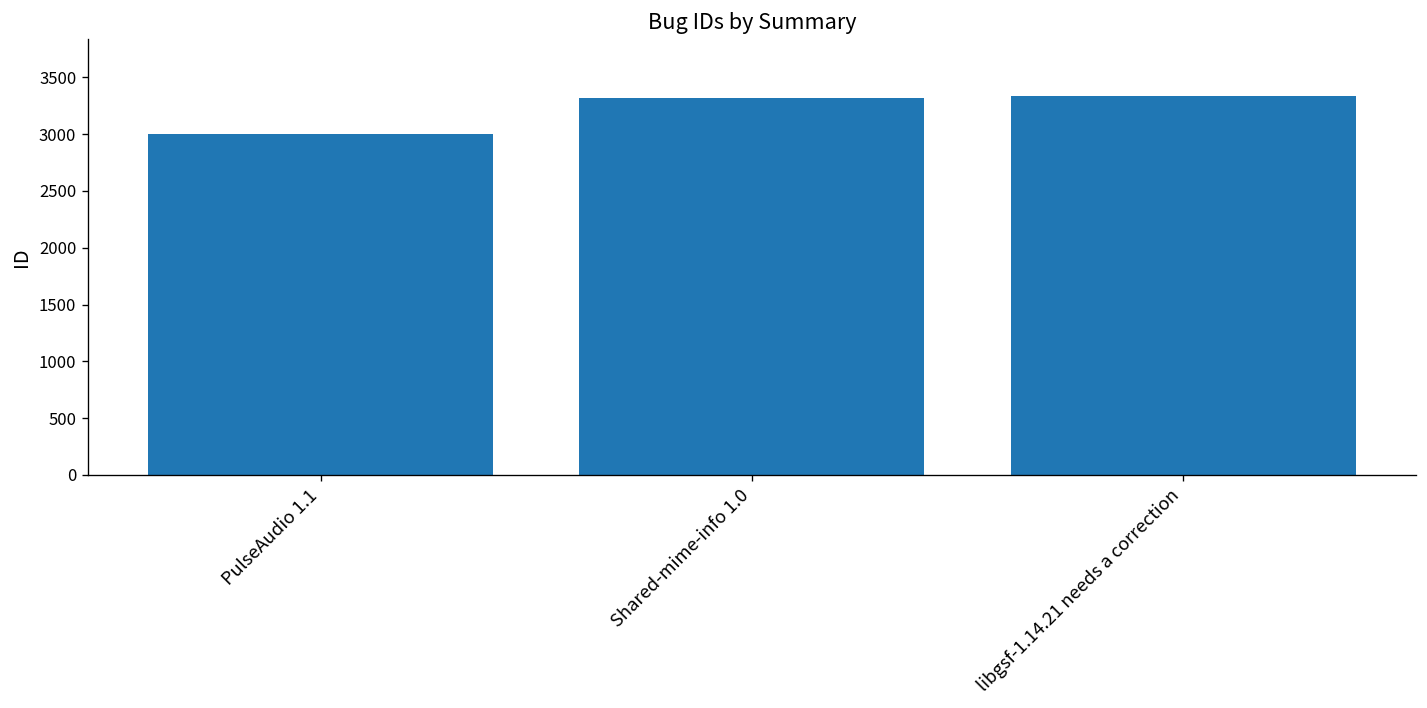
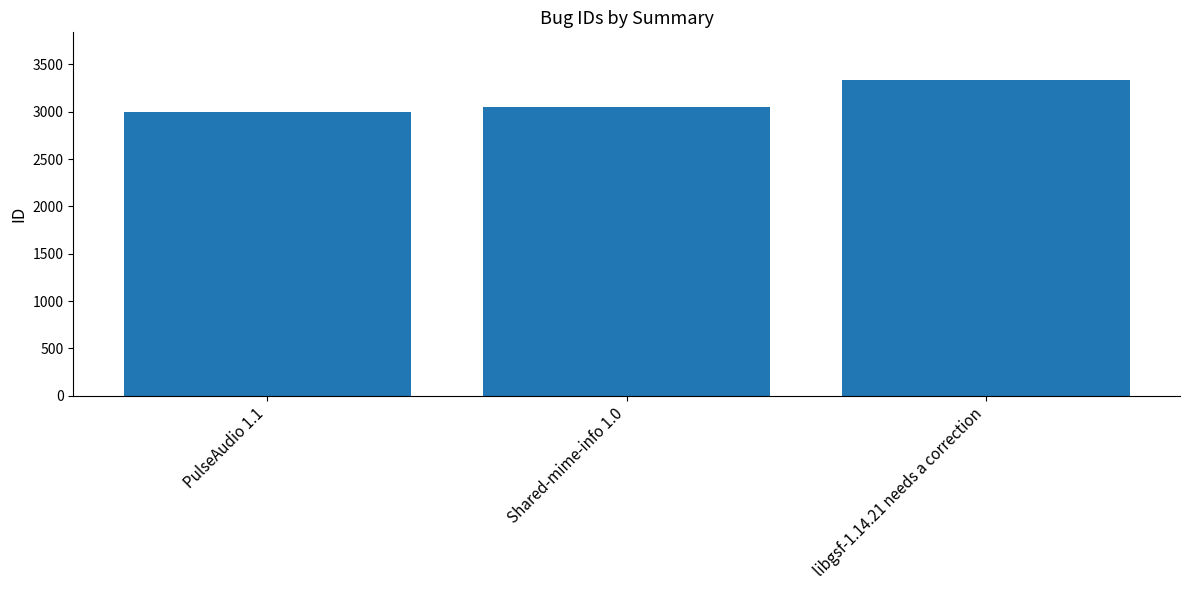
Shared-mime-info 1.0: 3300 -> 3100
